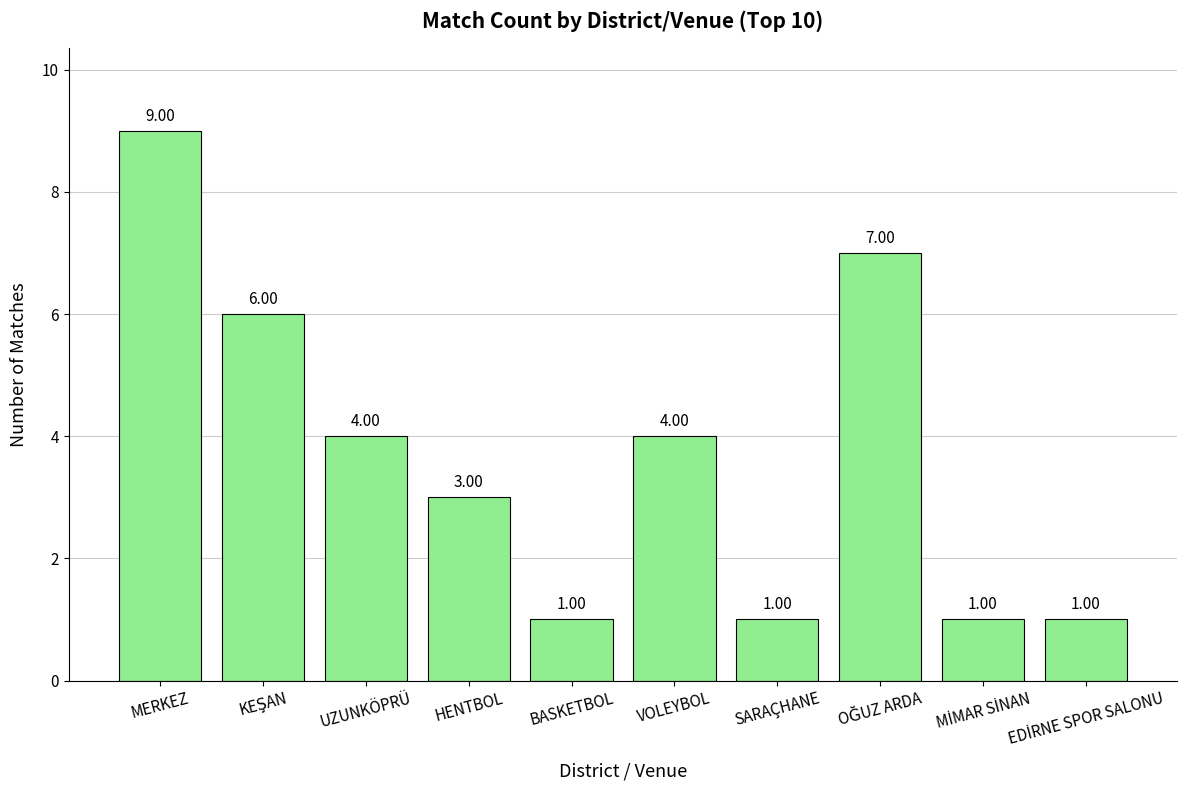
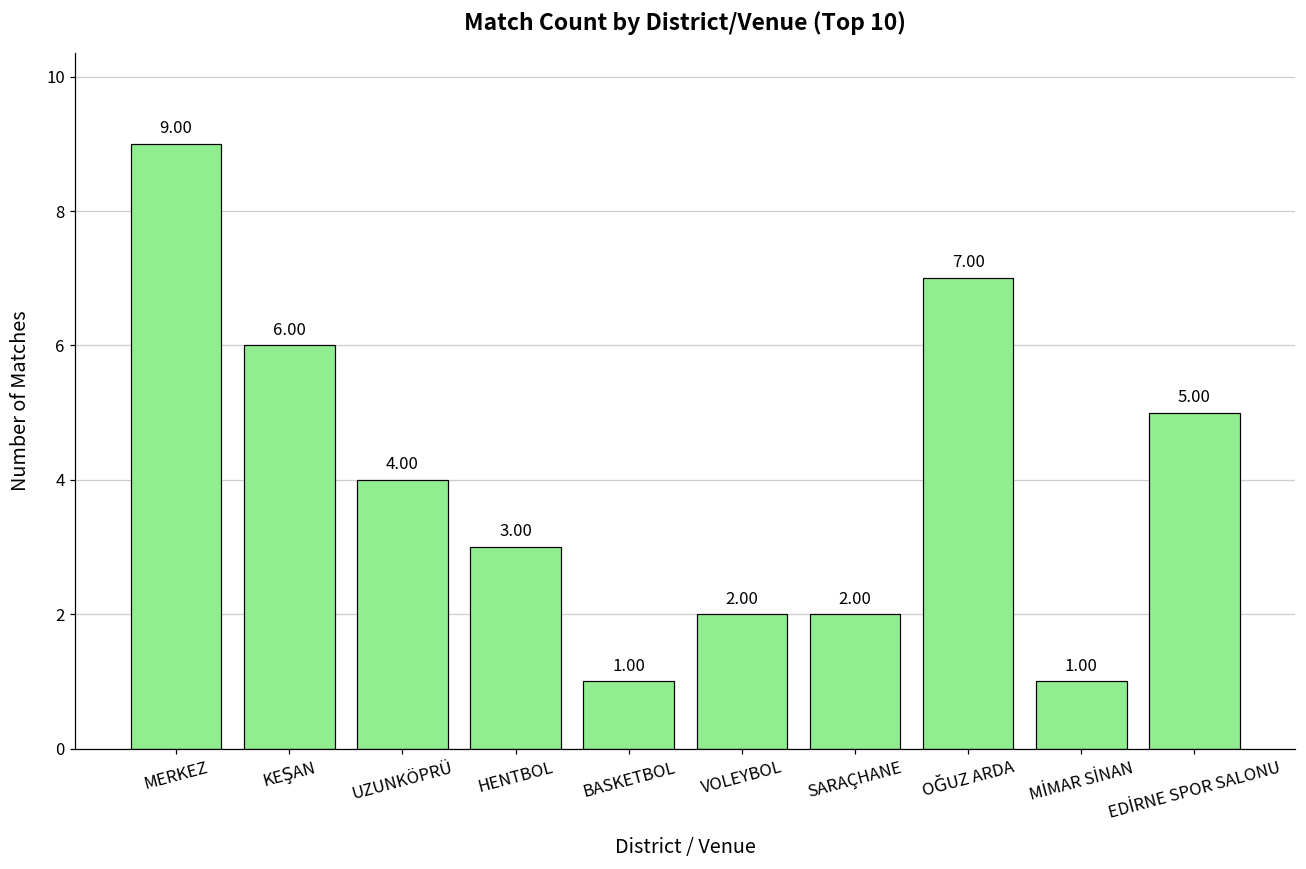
VOLEYBOL: 4.00 -> 2.00
SARAÇHANE: 1.00 -> 2.00
EDİRNE SPOR SALONU: 1.00 -> 5.00
